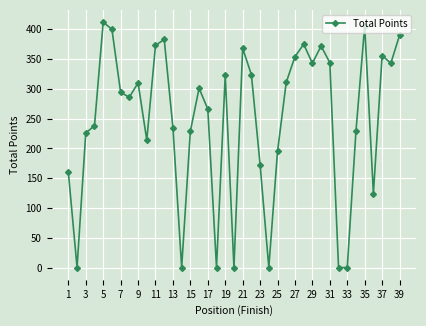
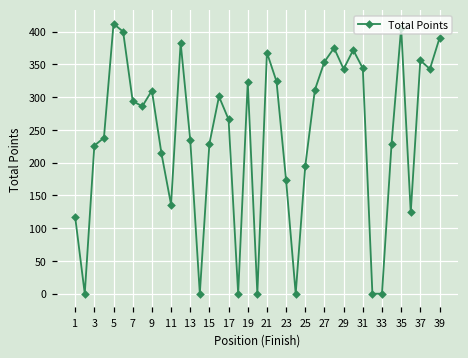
1: 160 -> 120
11: 370 -> 140
